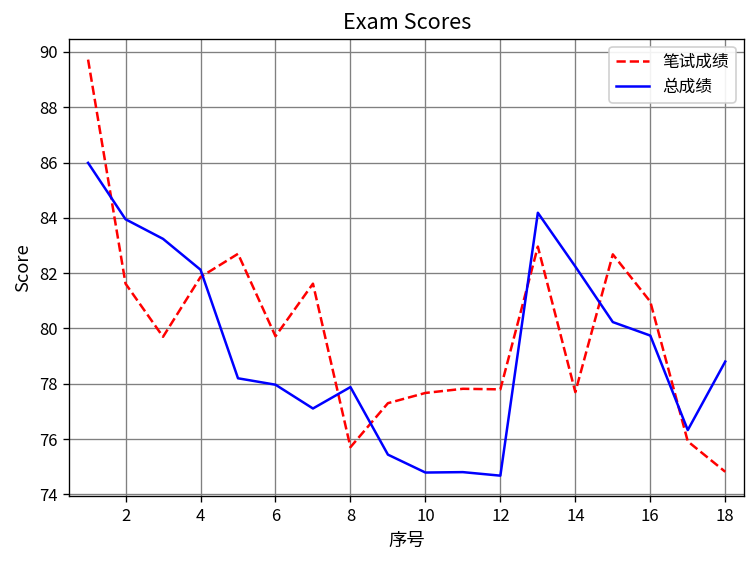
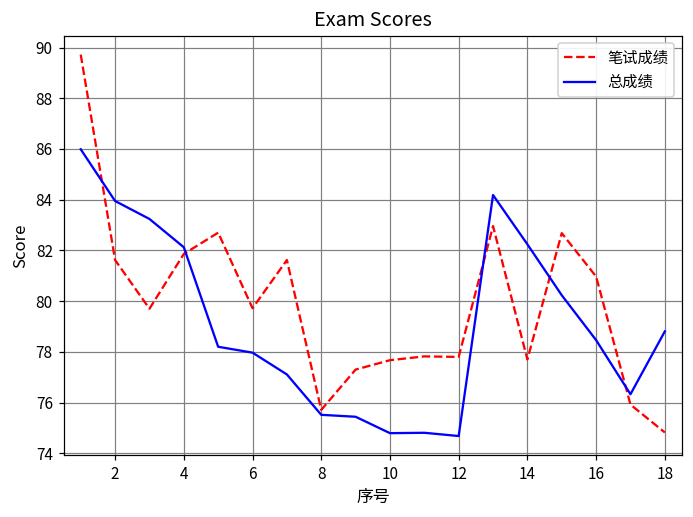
总成绩, 8: 77.9 -> 75.5
总成绩, 16: 79.7 -> 78.5
